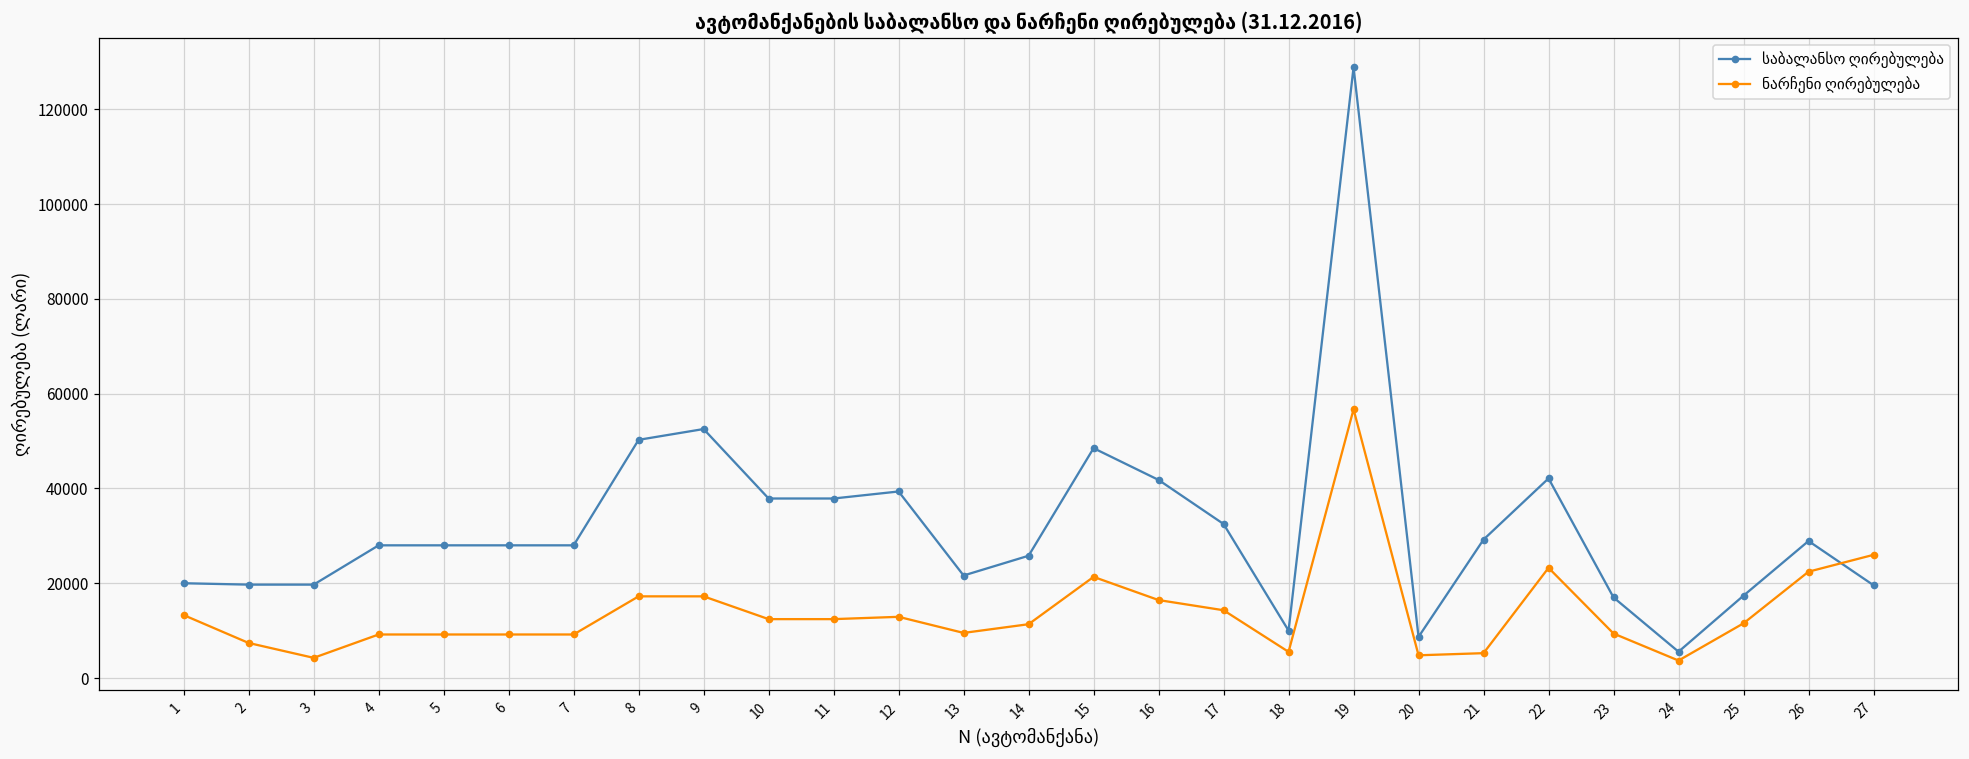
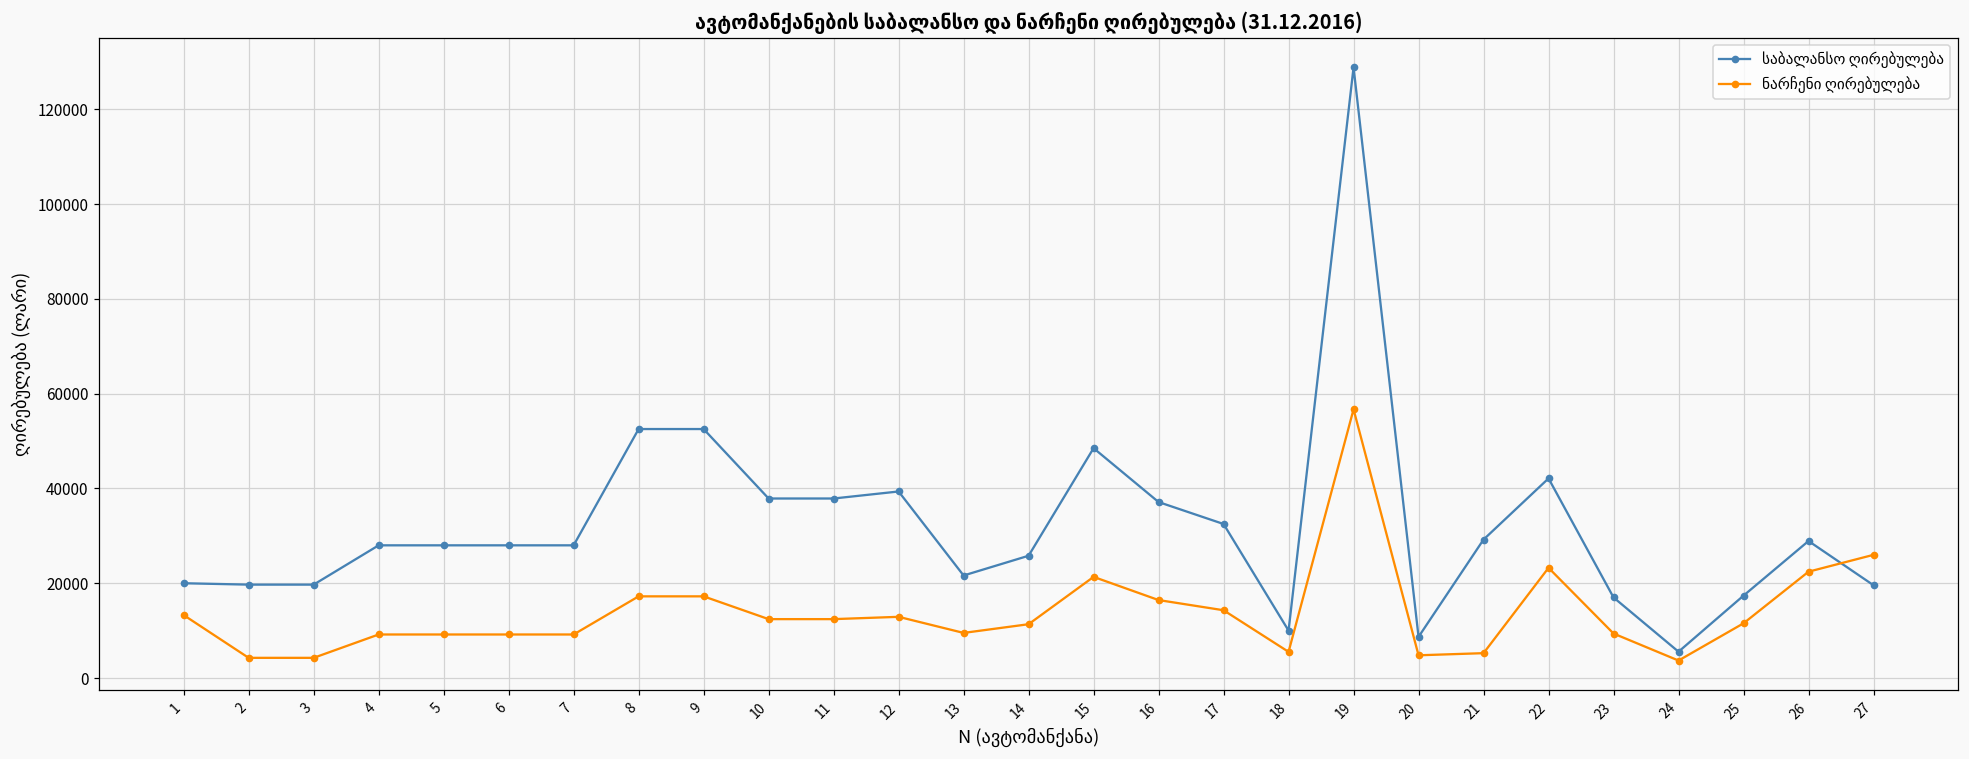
ნარჩენი ღირებულება, 2: 7000 -> 4000
საბალანსო ღირებულება, 8: 50000 -> 53000
საბალანსო ღირებულება, 16: 42000 -> 37000
